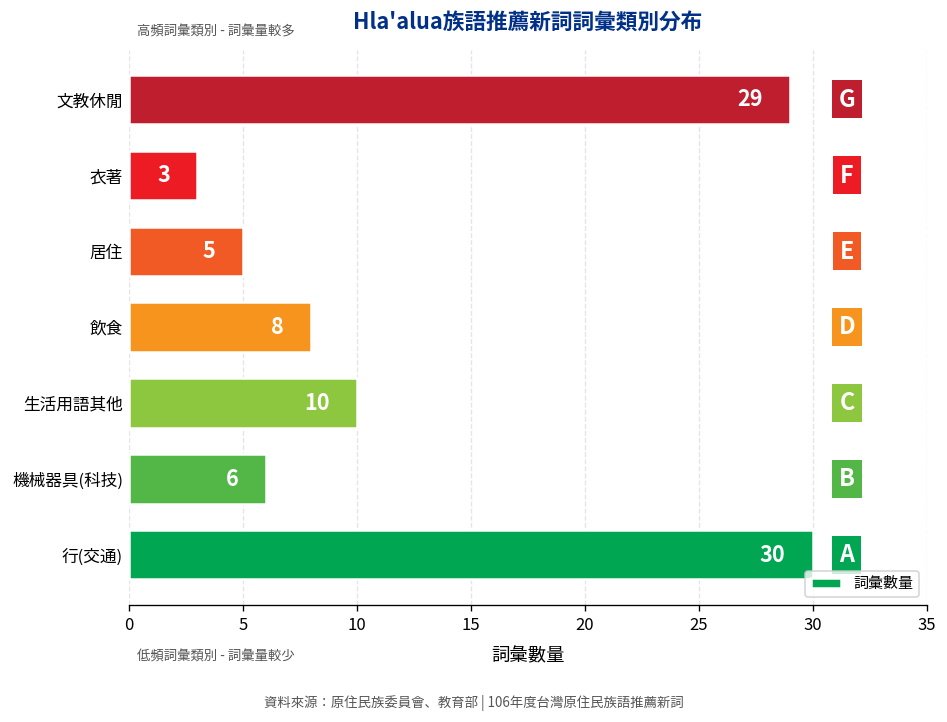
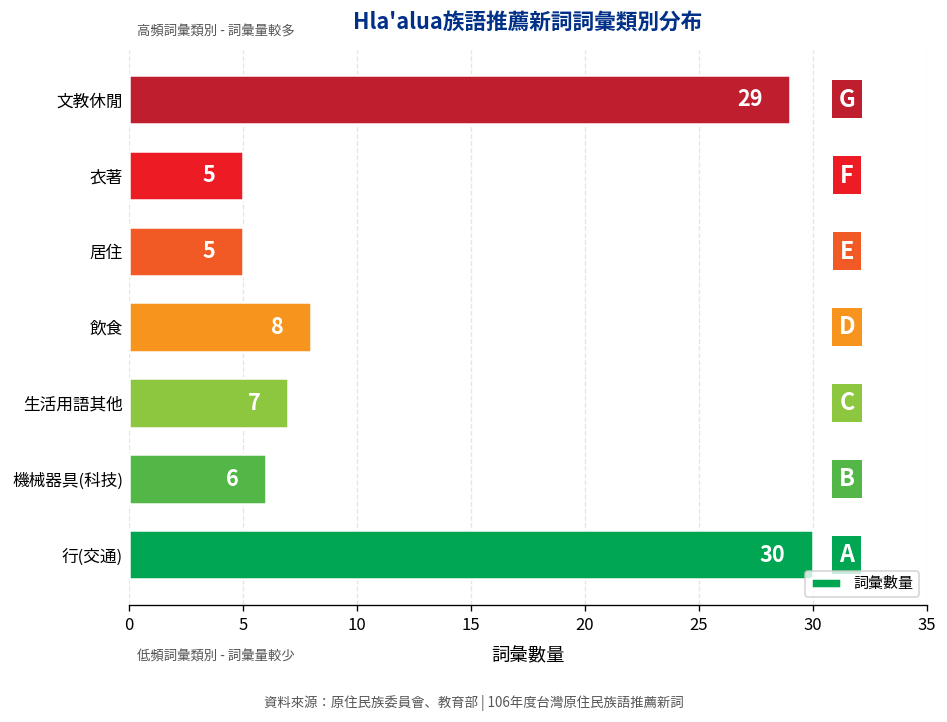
衣著: 3 -> 5
生活用語其他: 10 -> 7
